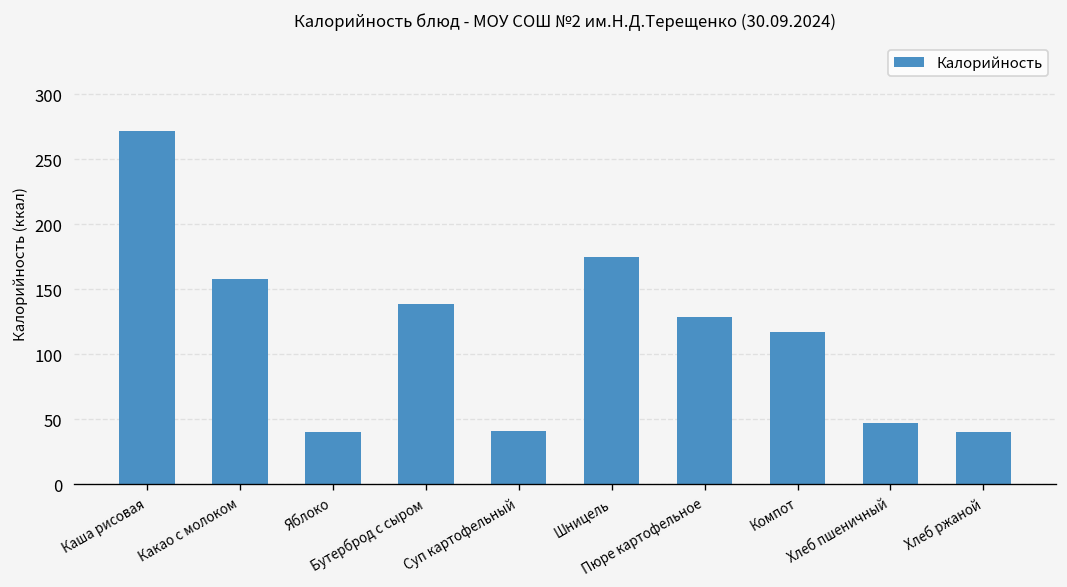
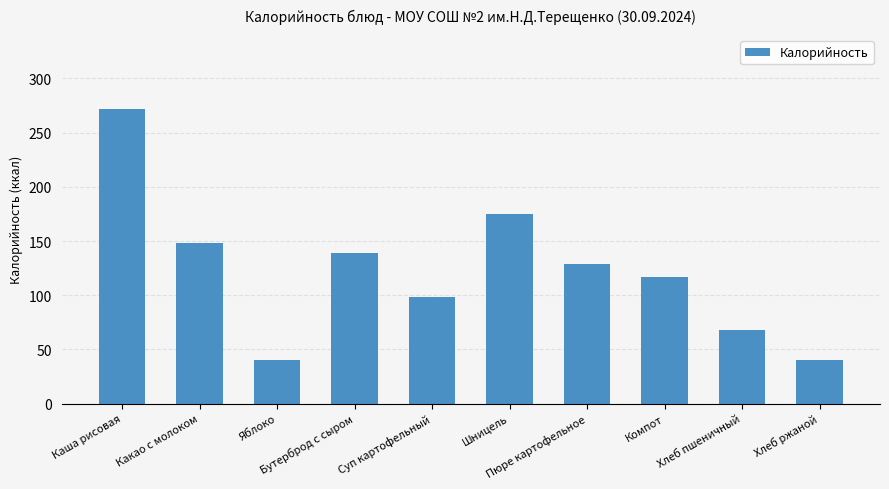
Какао с молоком: 158 -> 148
Суп картофельный: 41 -> 98
Хлеб пшеничный: 47 -> 68
